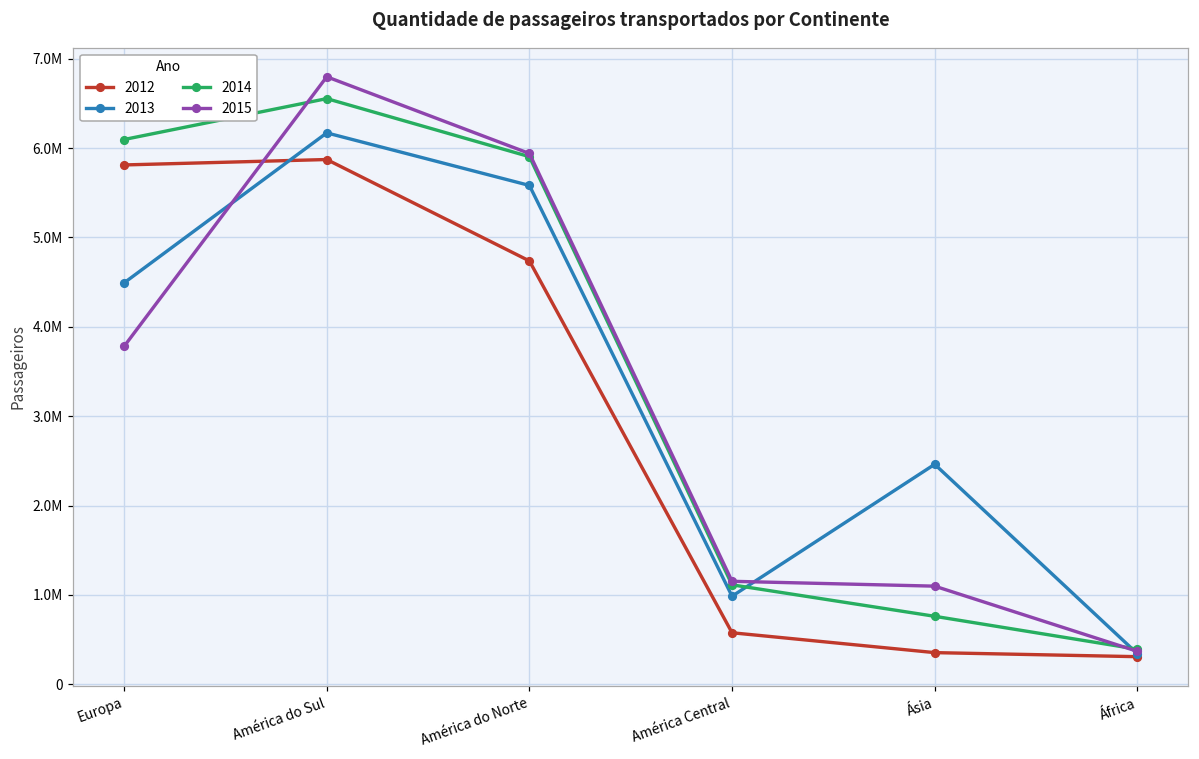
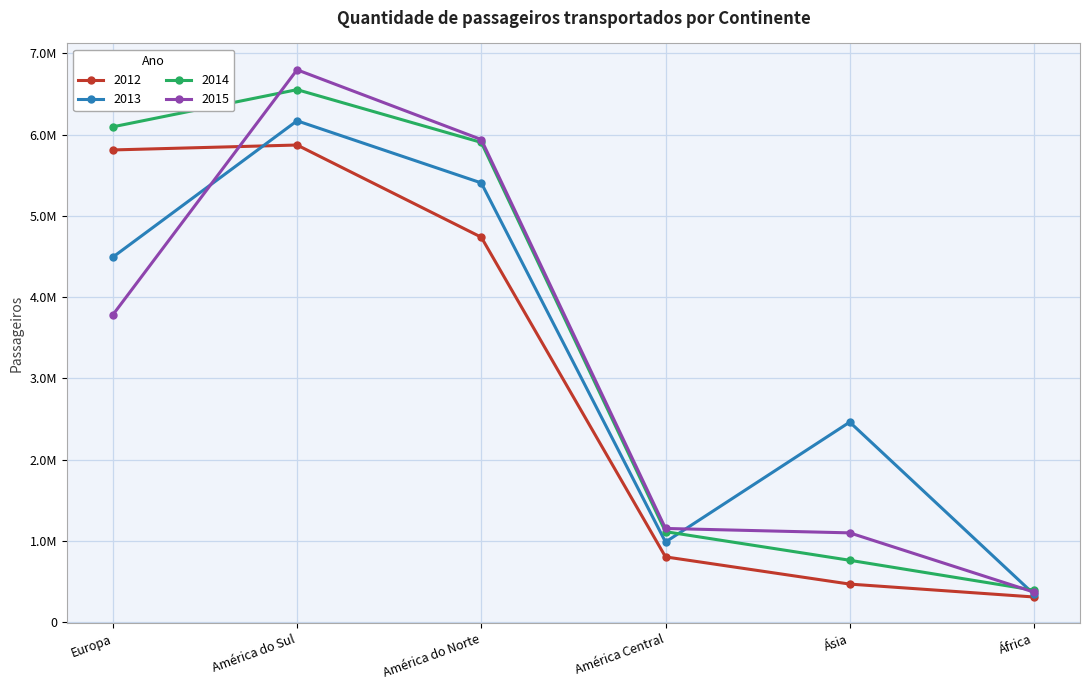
2013, América do Norte: 5600000 -> 5400000
2012, América Central: 600000 -> 800000
2012, Ásia: 400000 -> 500000
